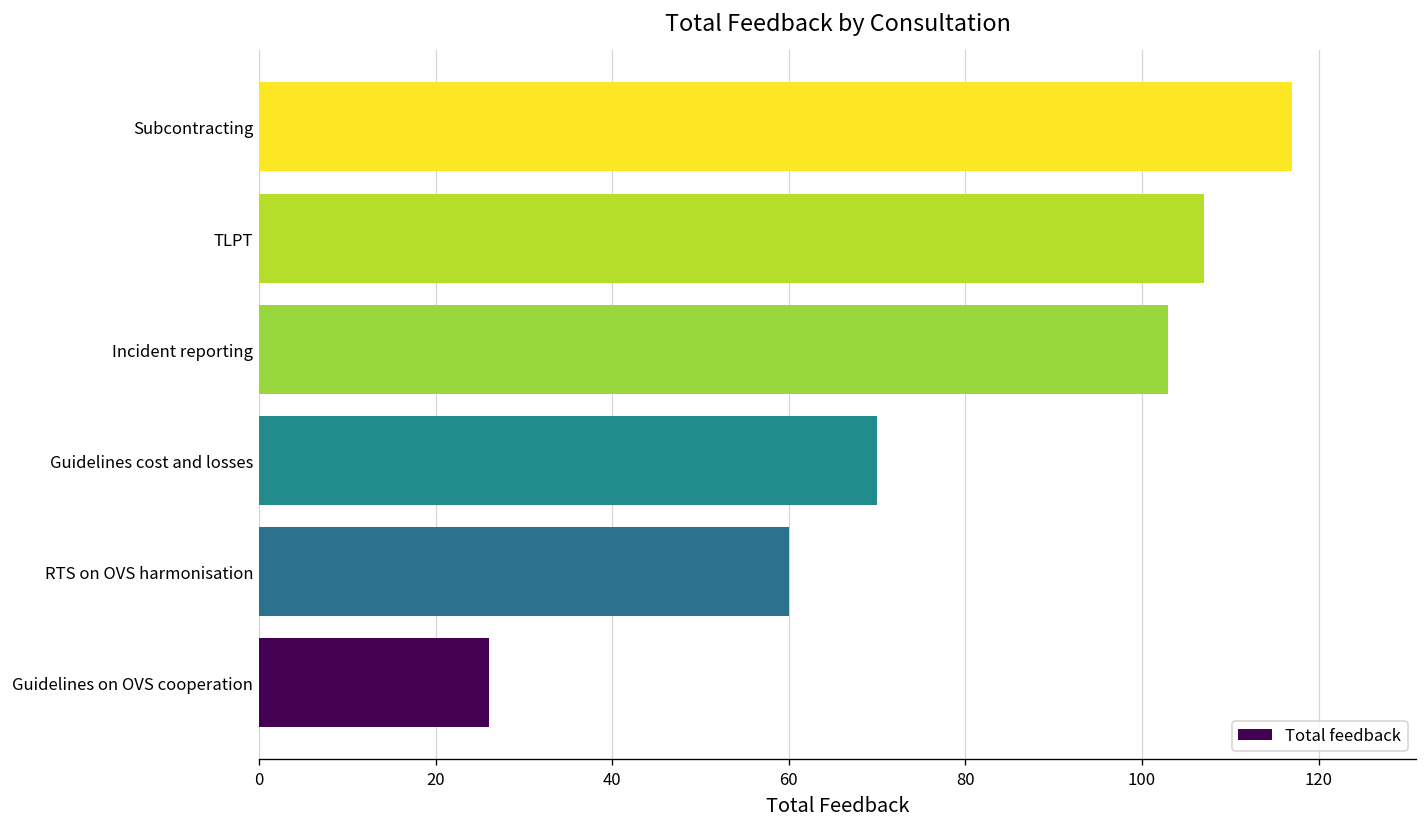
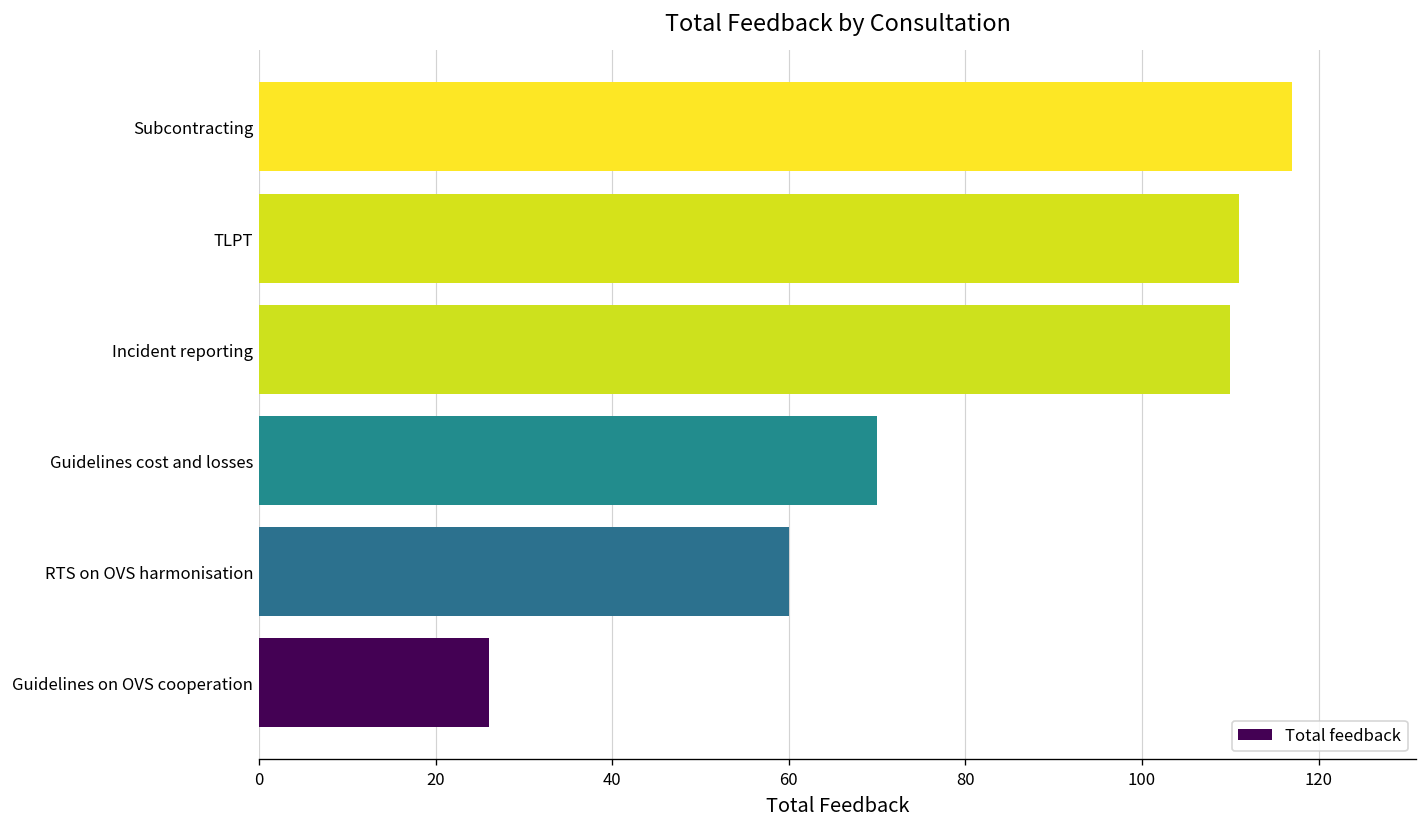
TLPT: 107 -> 111
Incident reporting: 103 -> 110
